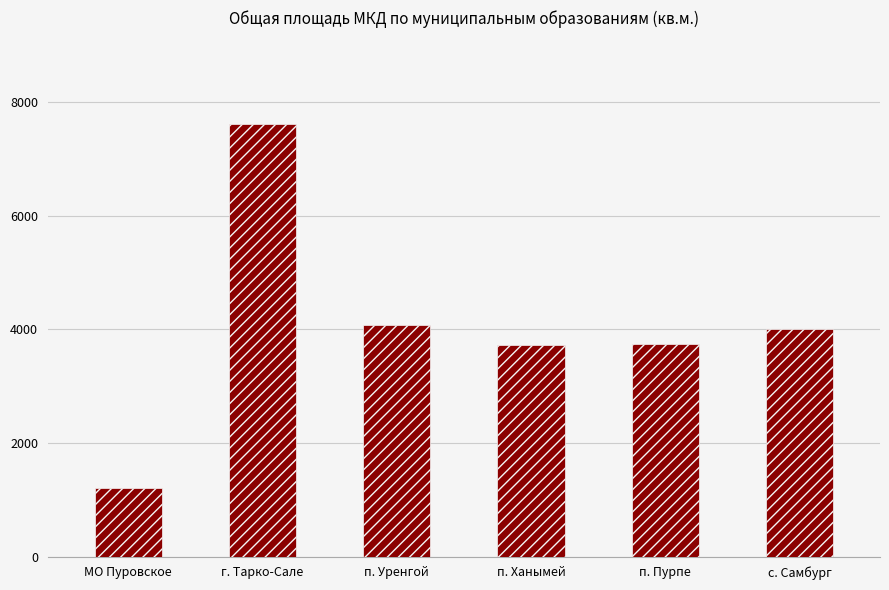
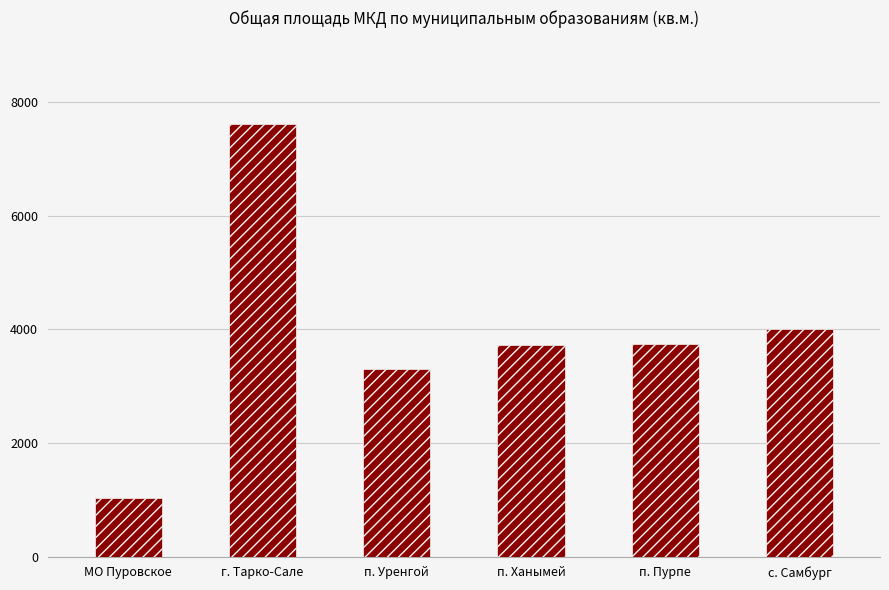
МО Пуровское: 1200 -> 1000
п. Уренгой: 4100 -> 3300
